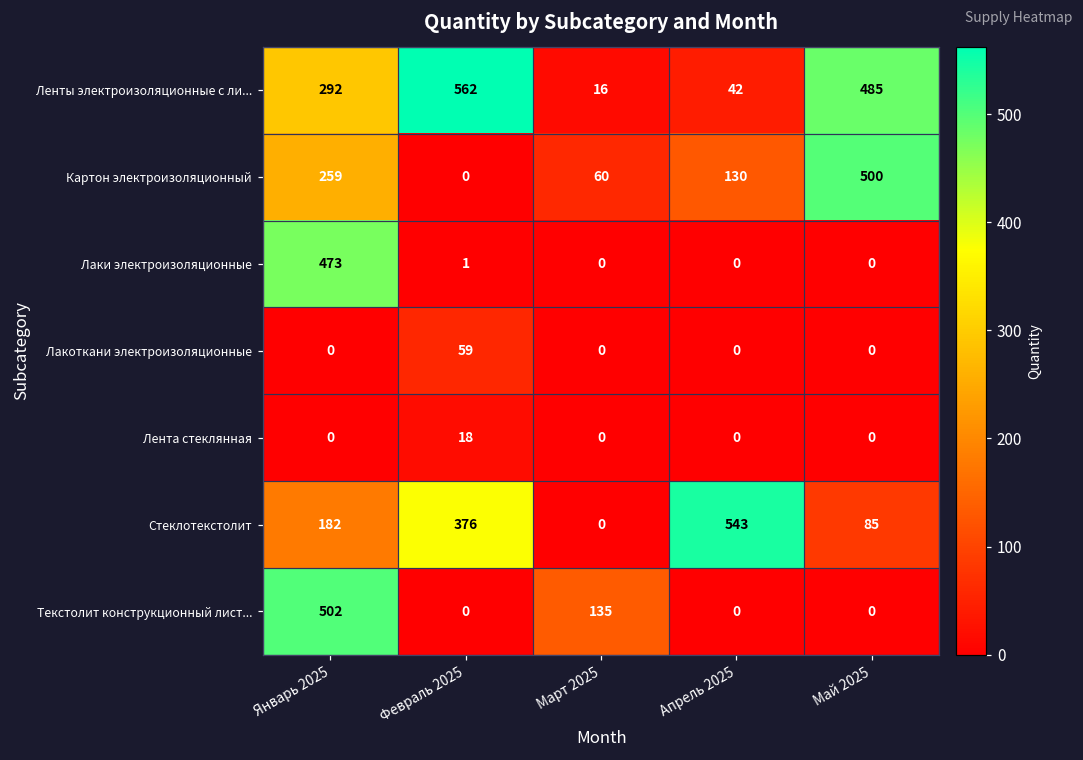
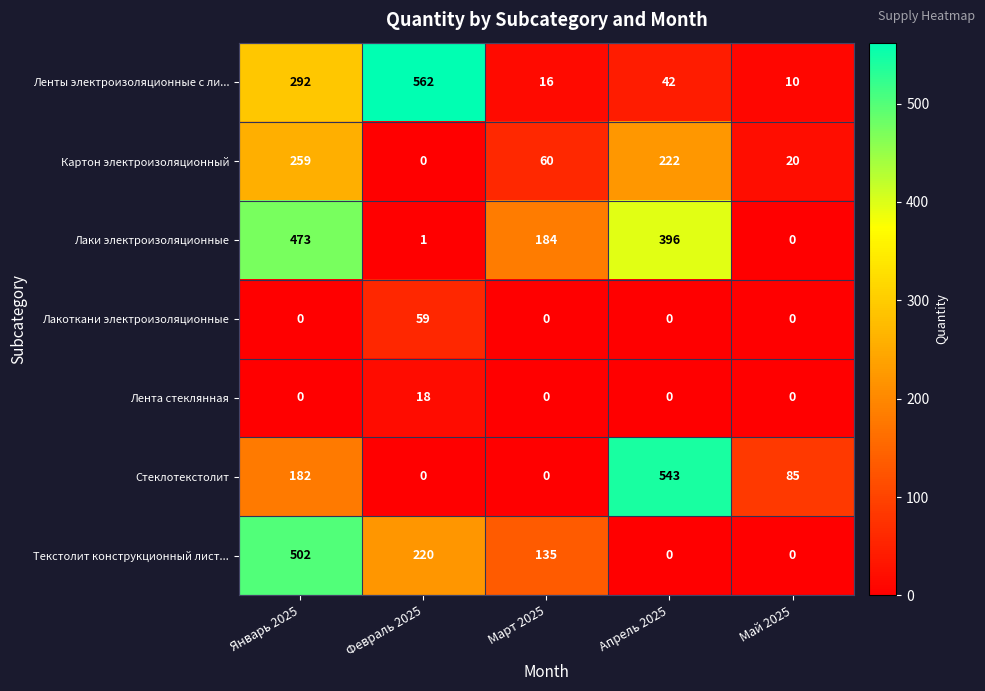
Ленты электроизоляционные с ли..., Май 2025: 485 -> 10
Картон электроизоляционный, Апрель 2025: 130 -> 222
Картон электроизоляционный, Май 2025: 500 -> 20
Лаки электроизоляционные, Март 2025: 0 -> 184
Лаки электроизоляционные, Апрель 2025: 0 -> 396
Стеклотекстолит, Февраль 2025: 376 -> 0
Текстолит конструкционный лист..., Февраль 2025: 0 -> 220
